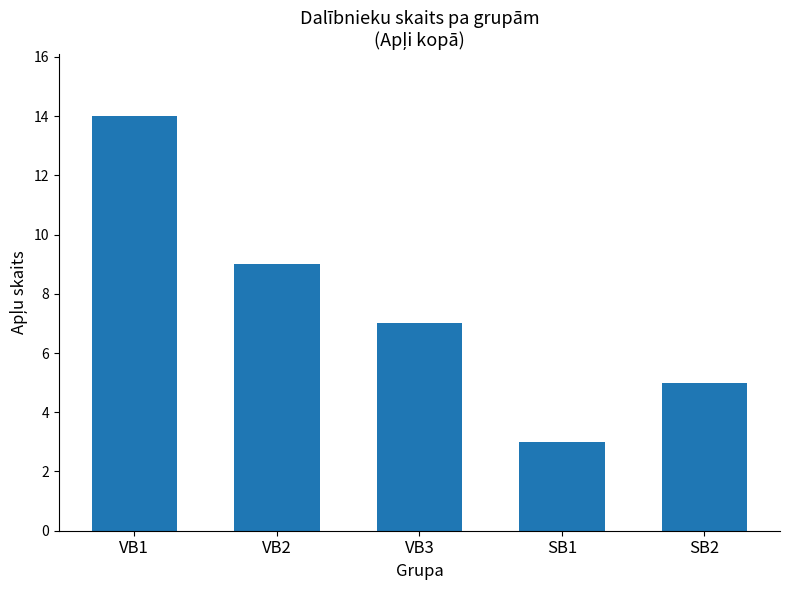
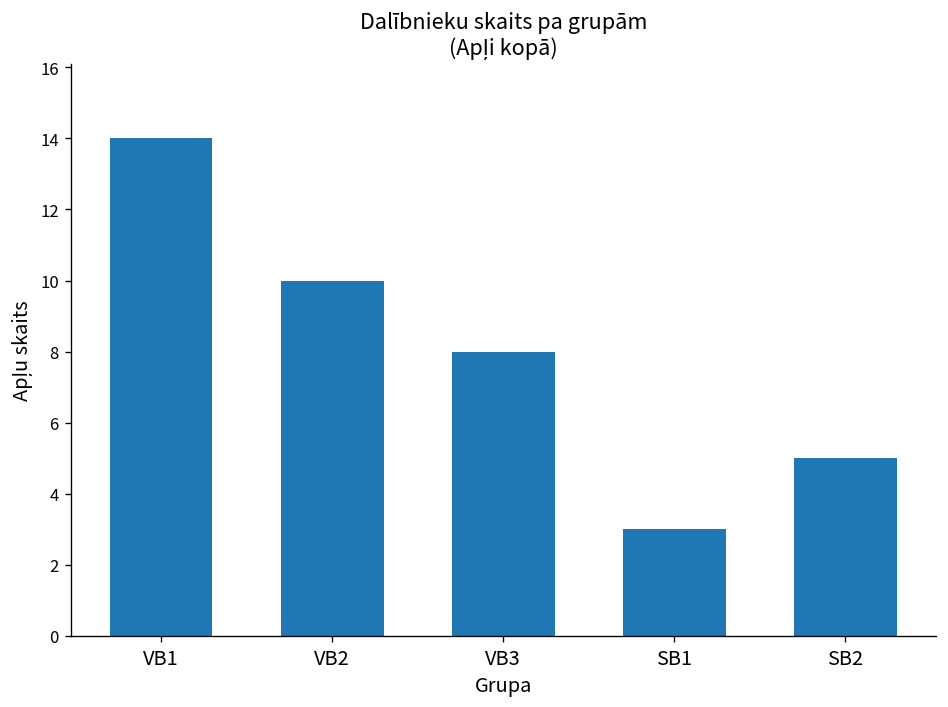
VB2: 9 -> 10
VB3: 7 -> 8
